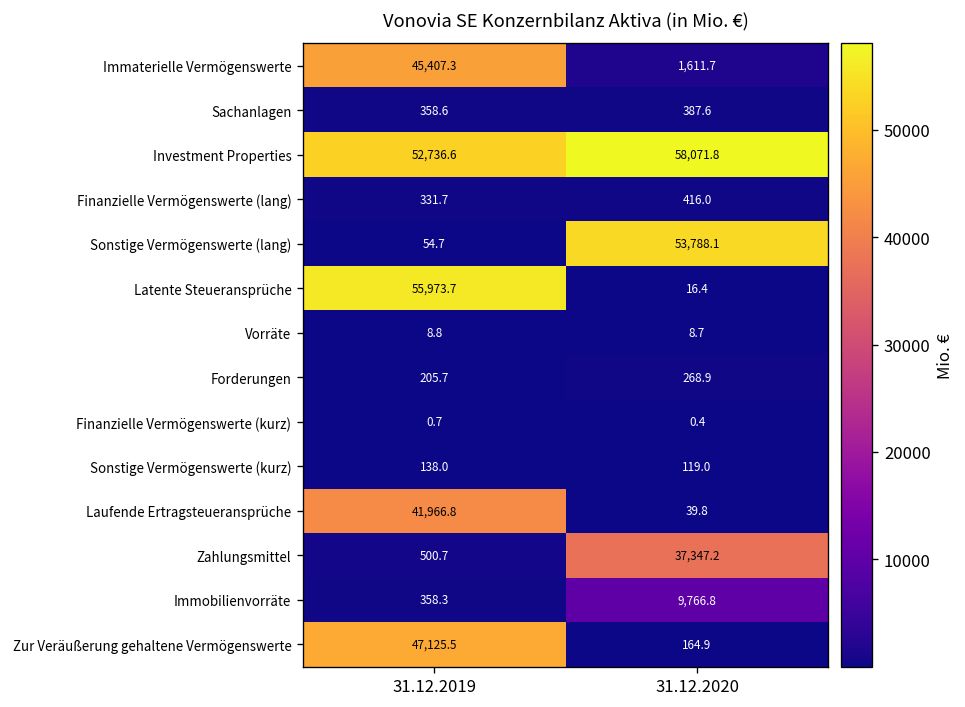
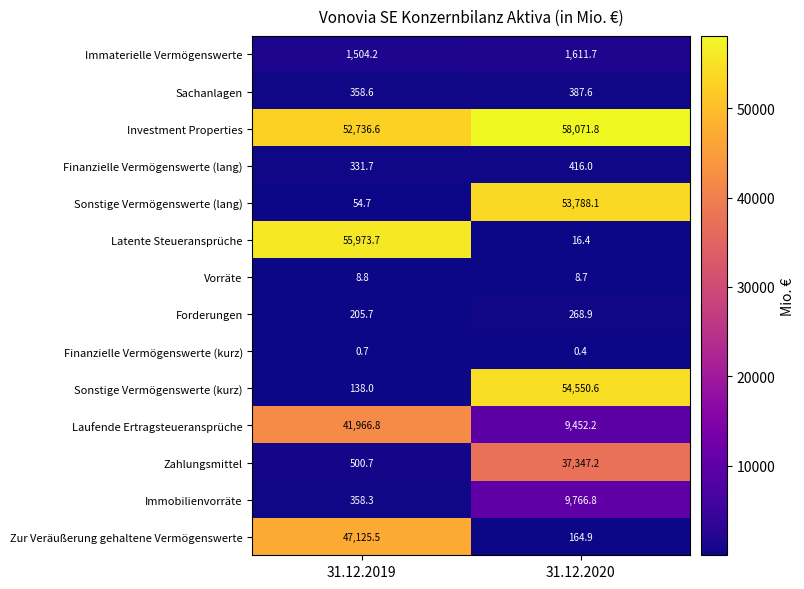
Immaterielle Vermögenswerte, 31.12.2019: 45,407.3 -> 1,504.2
Sonstige Vermögenswerte (kurz), 31.12.2020: 119.0 -> 54,550.6
Laufende Ertragsteueransprüche, 31.12.2020: 39.8 -> 9,452.2
